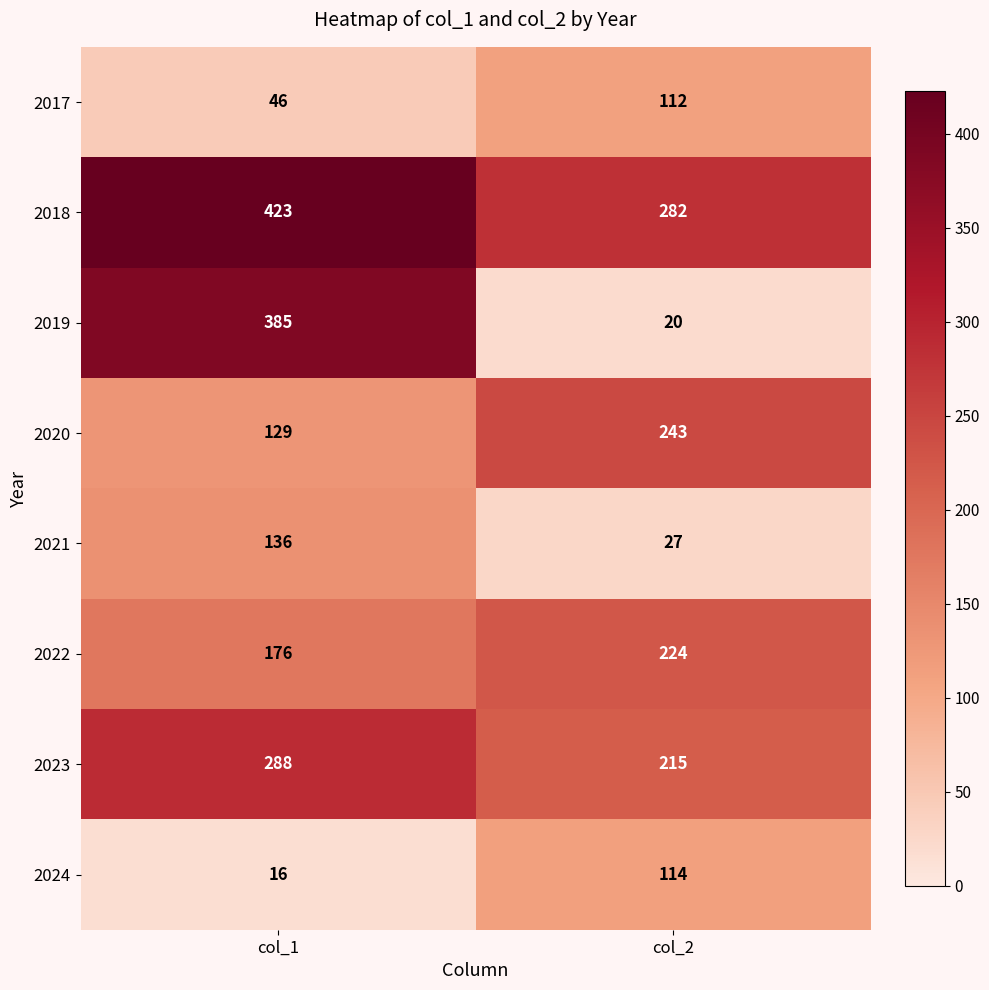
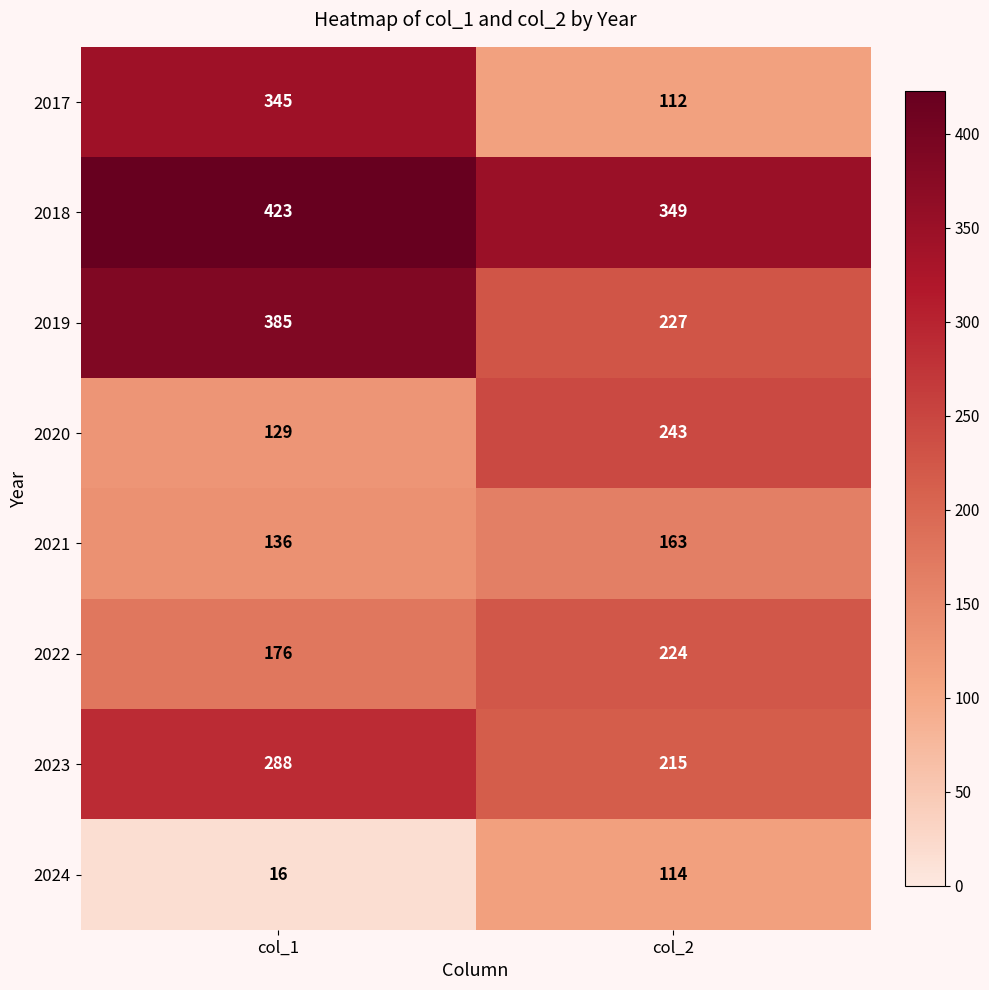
2017, col_1: 46 -> 345
2018, col_2: 282 -> 349
2019, col_2: 20 -> 227
2021, col_2: 27 -> 163
